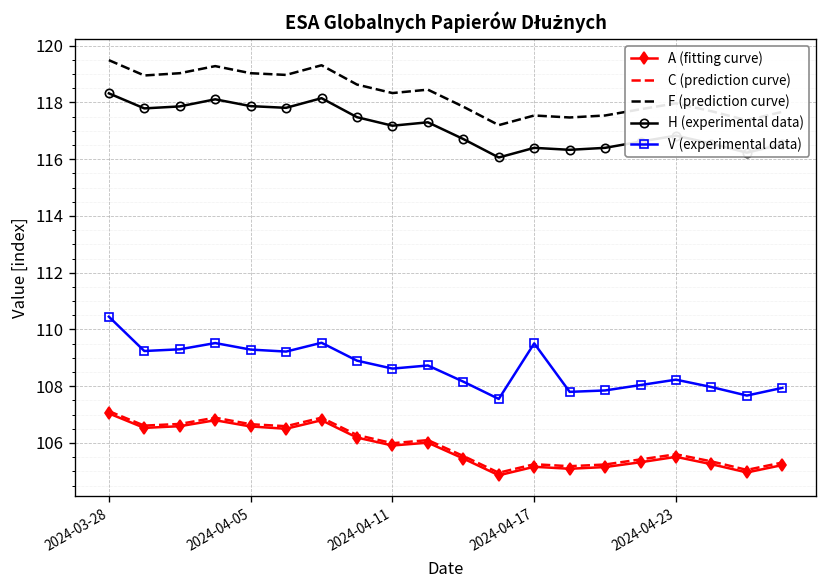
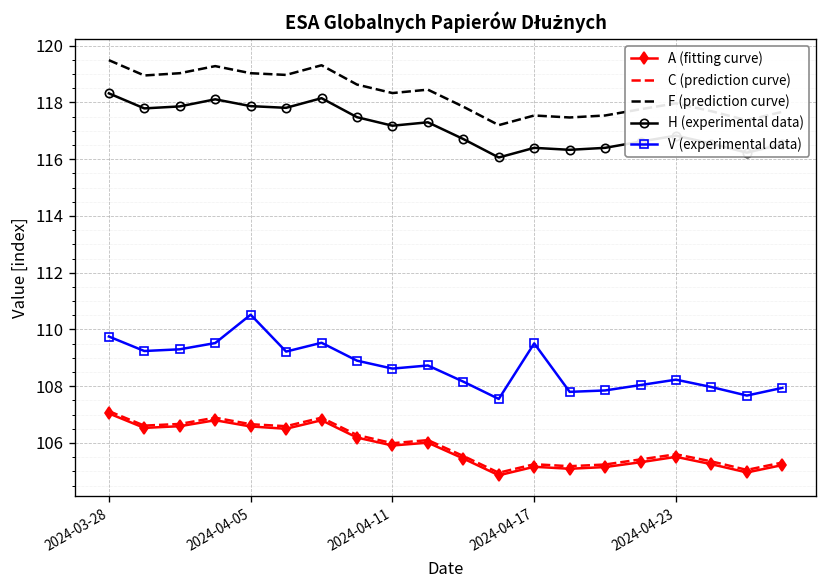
V (experimental data), 2024-03-28: 110.5 -> 109.8
V (experimental data), 2024-04-05: 109.3 -> 110.5
